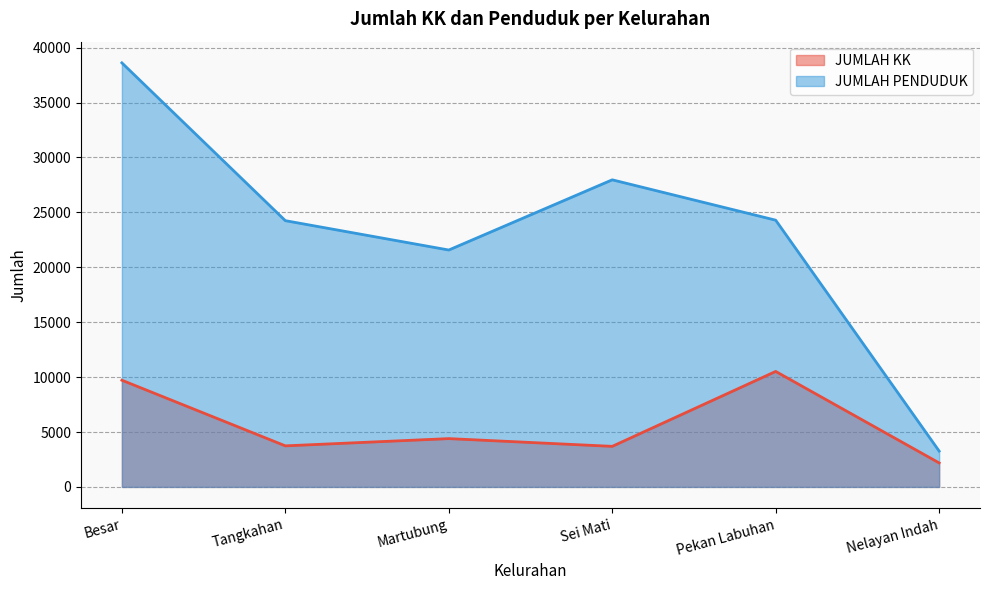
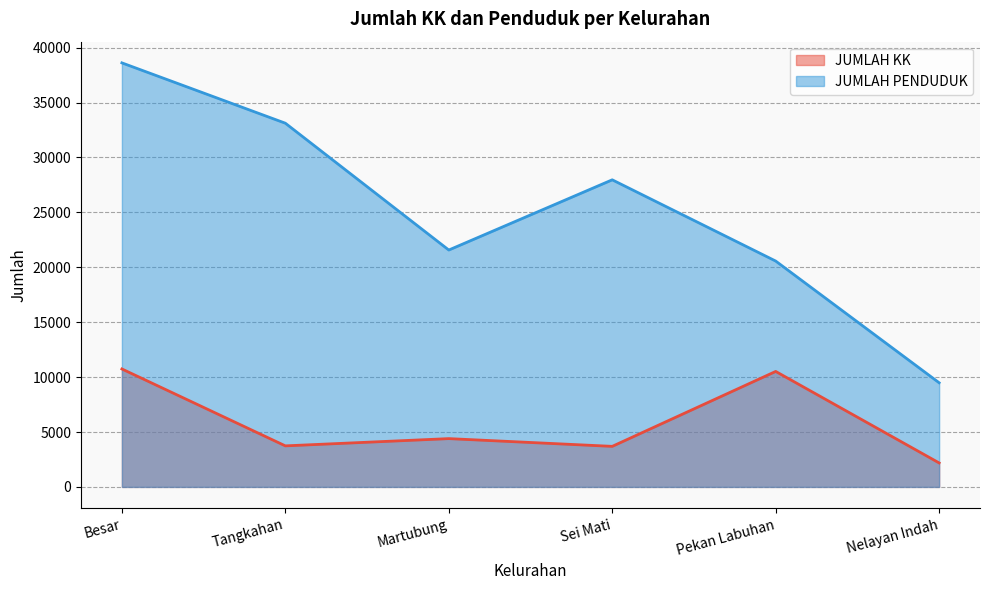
JUMLAH KK, Besar: 9700 -> 10700
JUMLAH PENDUDUK, Tangkahan: 24200 -> 33100
JUMLAH PENDUDUK, Pekan Labuhan: 24300 -> 20600
JUMLAH PENDUDUK, Nelayan Indah: 3300 -> 9500
